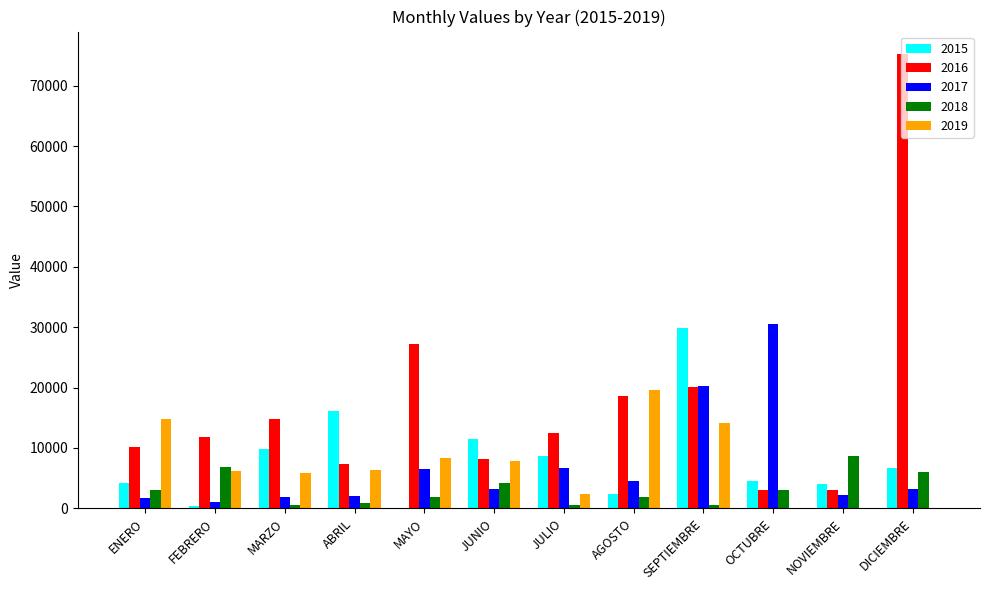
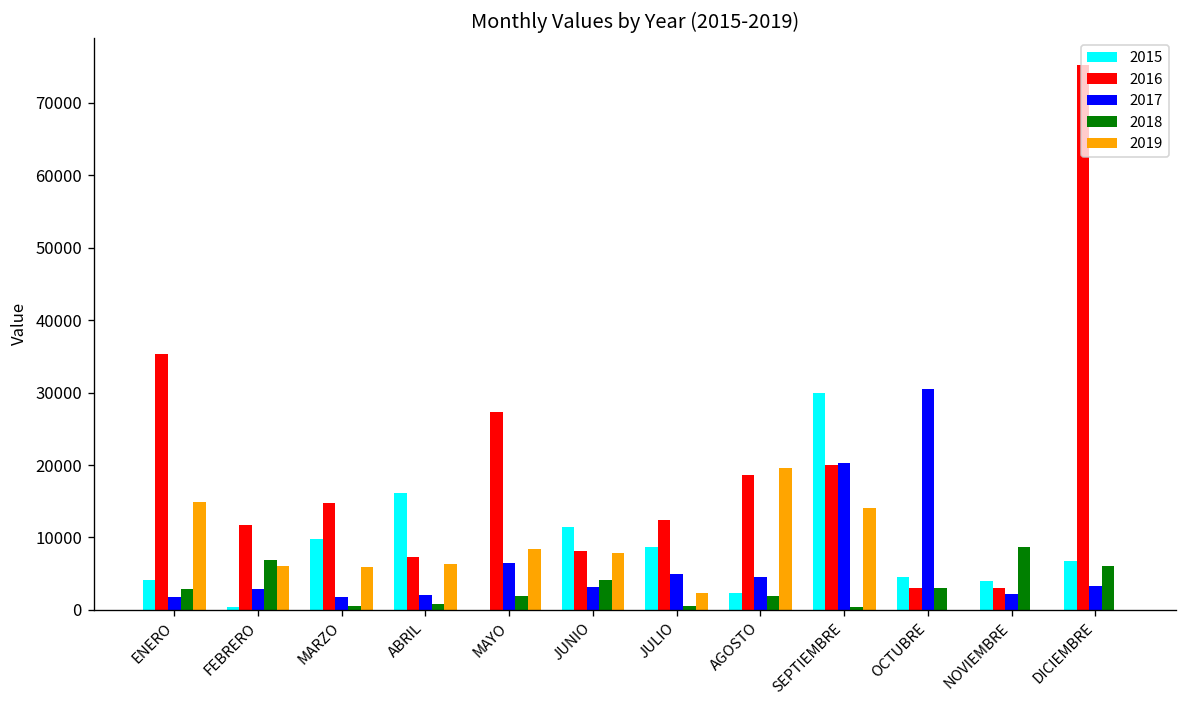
2016, ENERO: 10000 -> 35000
2017, FEBRERO: 1000 -> 3000
2017, JULIO: 7000 -> 5000
